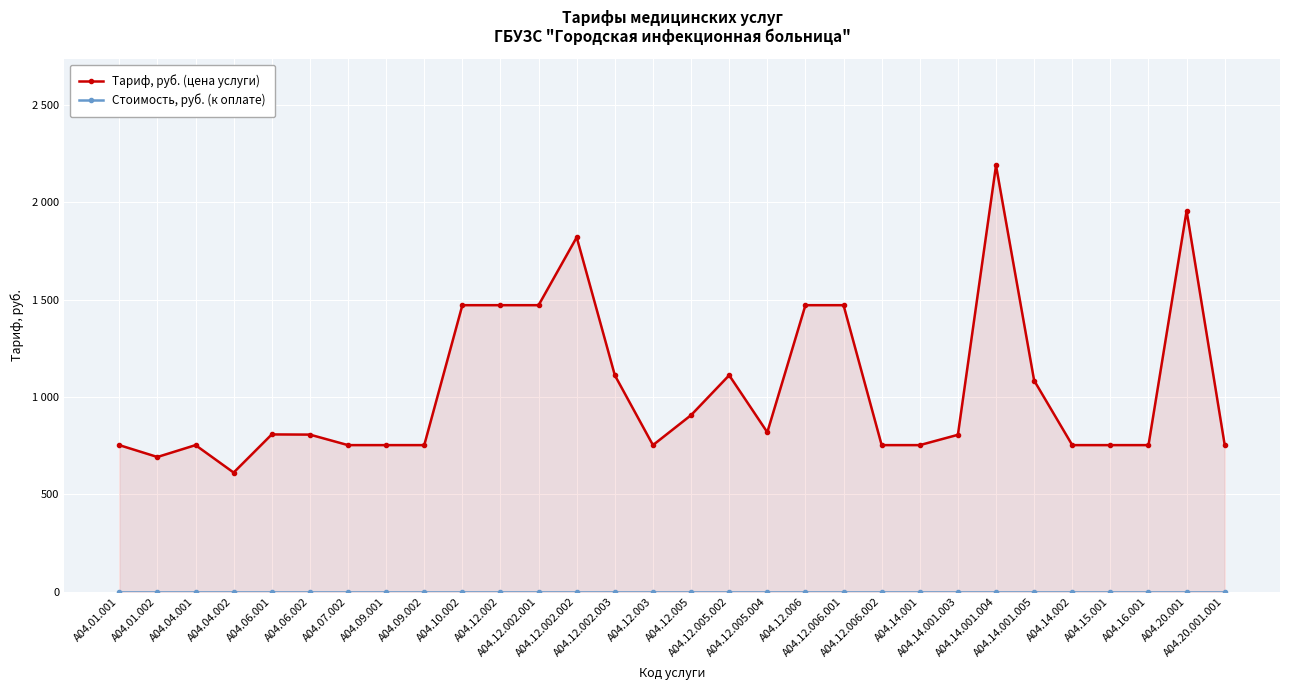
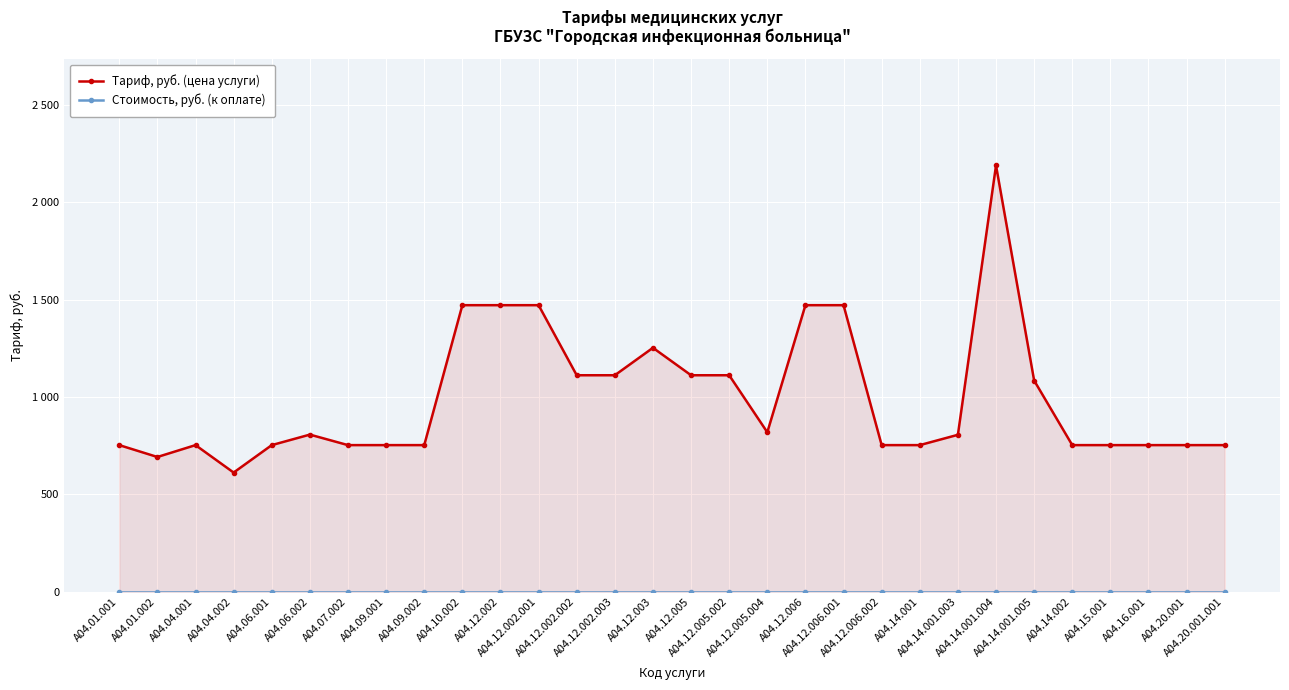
Тариф, руб. (цена услуги), A04.06.001: 810 -> 750
Тариф, руб. (цена услуги), A04.12.002.002: 1820 -> 1110
Тариф, руб. (цена услуги), A04.12.003: 750 -> 1250
Тариф, руб. (цена услуги), A04.12.005: 910 -> 1110
Тариф, руб. (цена услуги), A04.20.001: 1960 -> 750
